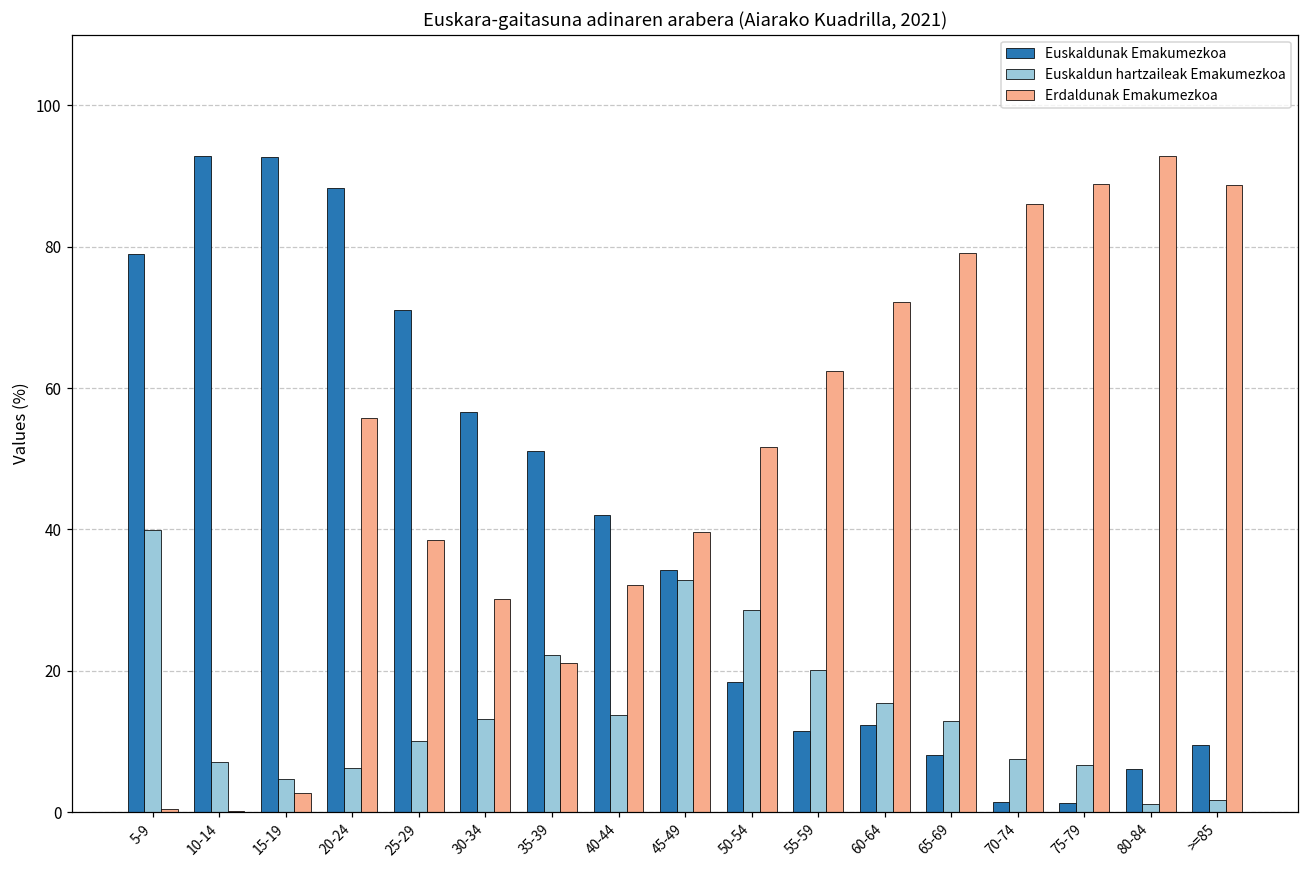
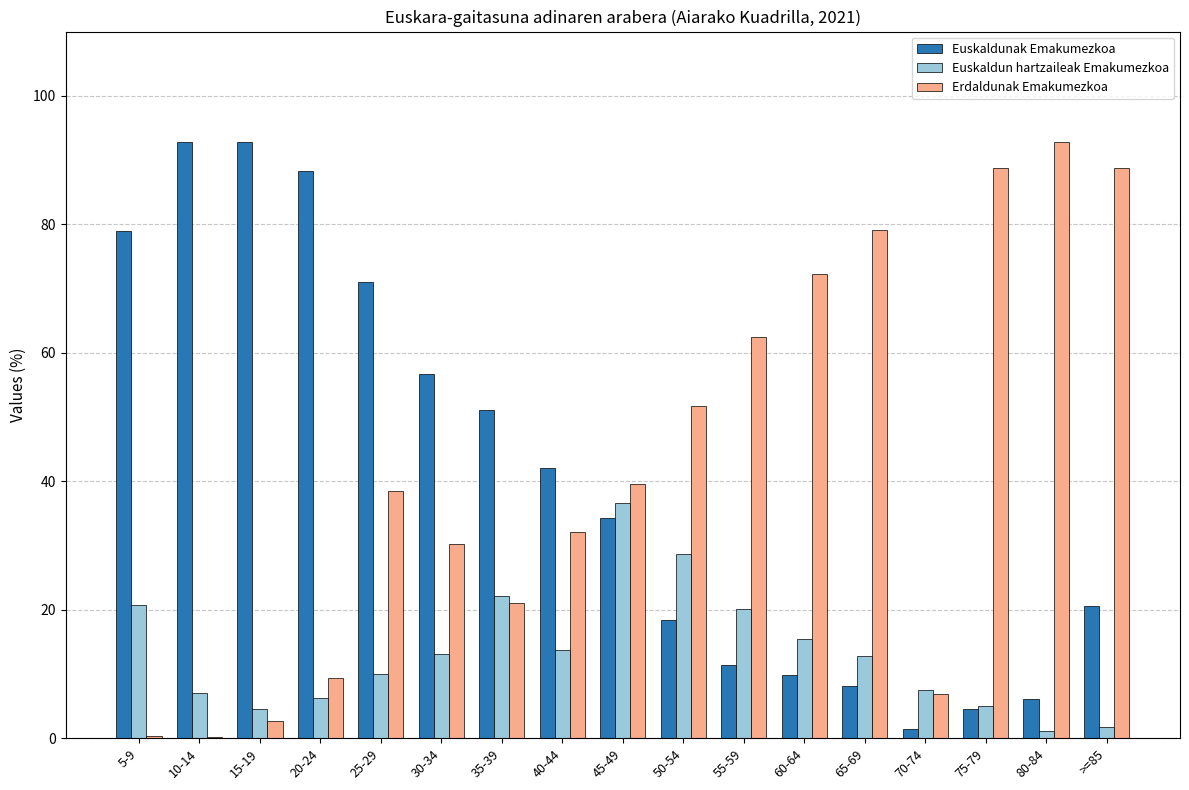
Euskaldun hartzaileak Emakumezkoa, 5-9: 40 -> 21
Erdaldunak Emakumezkoa, 20-24: 56 -> 9
Euskaldun hartzaileak Emakumezkoa, 45-49: 33 -> 37
Euskaldunak Emakumezkoa, 60-64: 12 -> 10
Erdaldunak Emakumezkoa, 70-74: 86 -> 7
Euskaldunak Emakumezkoa, 75-79: 1 -> 4
Euskaldun hartzaileak Emakumezkoa, 75-79: 7 -> 5
Euskaldunak Emakumezkoa, >=85: 9 -> 21
